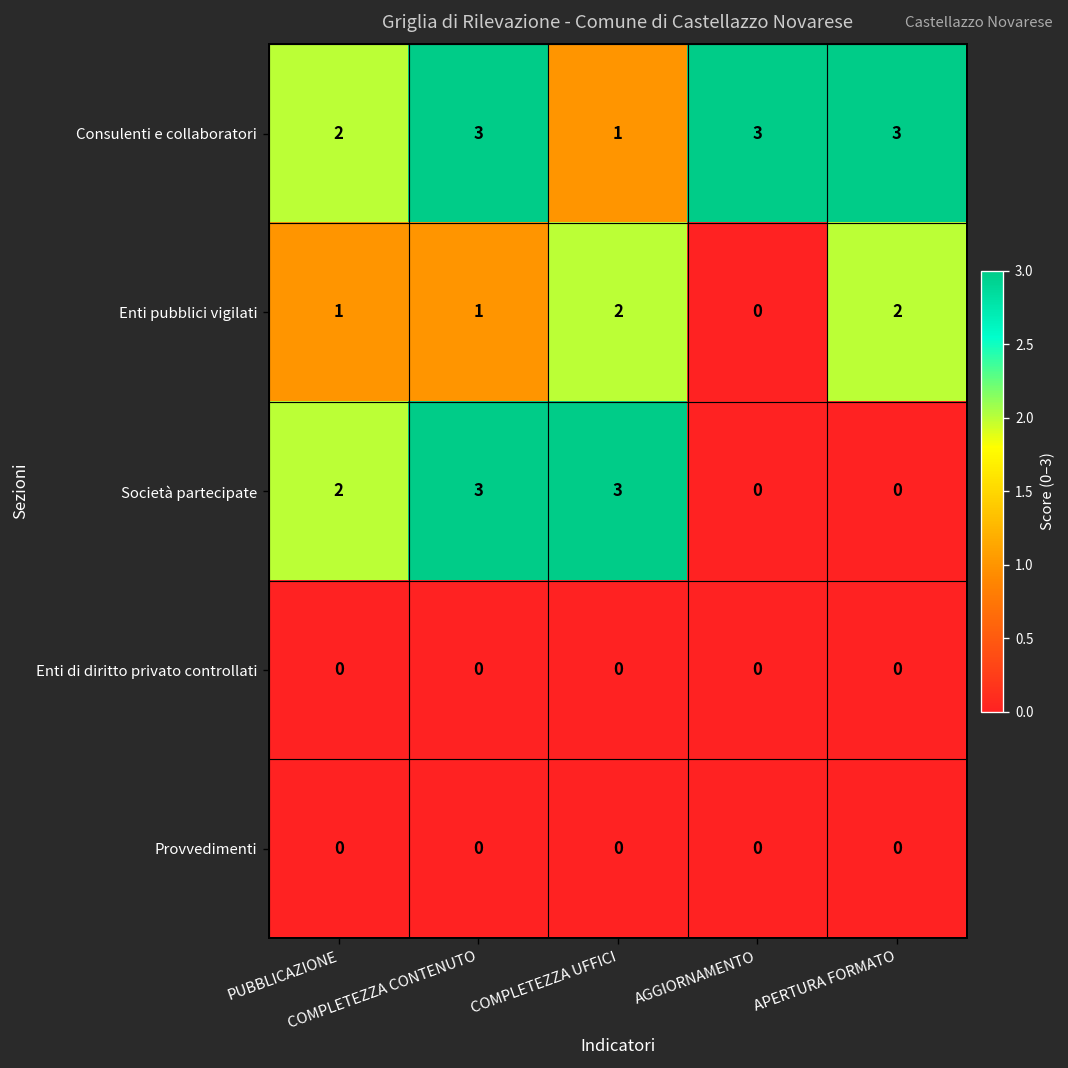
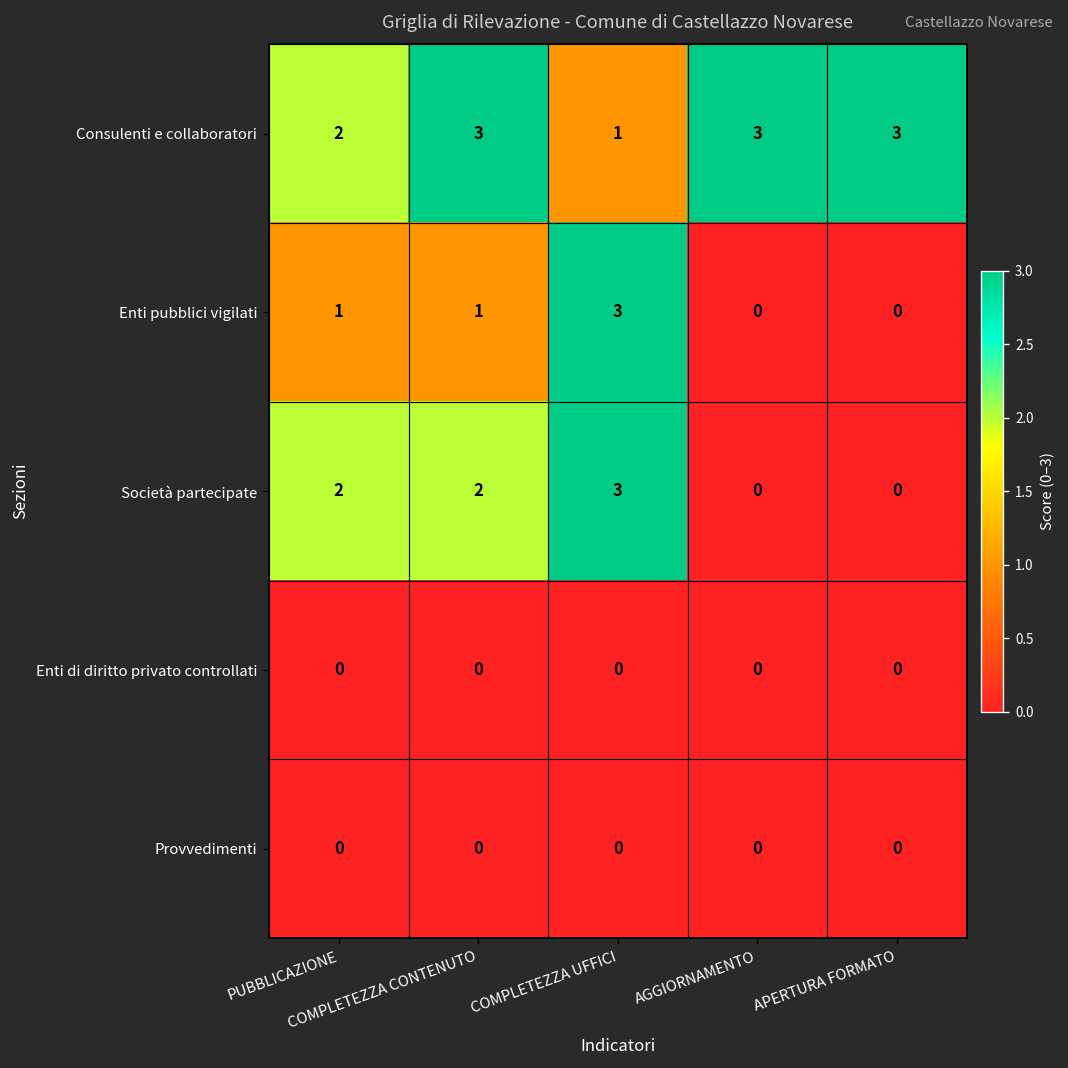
Enti pubblici vigilati, COMPLETEZZA UFFICI: 2 -> 3
Enti pubblici vigilati, APERTURA FORMATO: 2 -> 0
Società partecipate, COMPLETEZZA CONTENUTO: 3 -> 2
